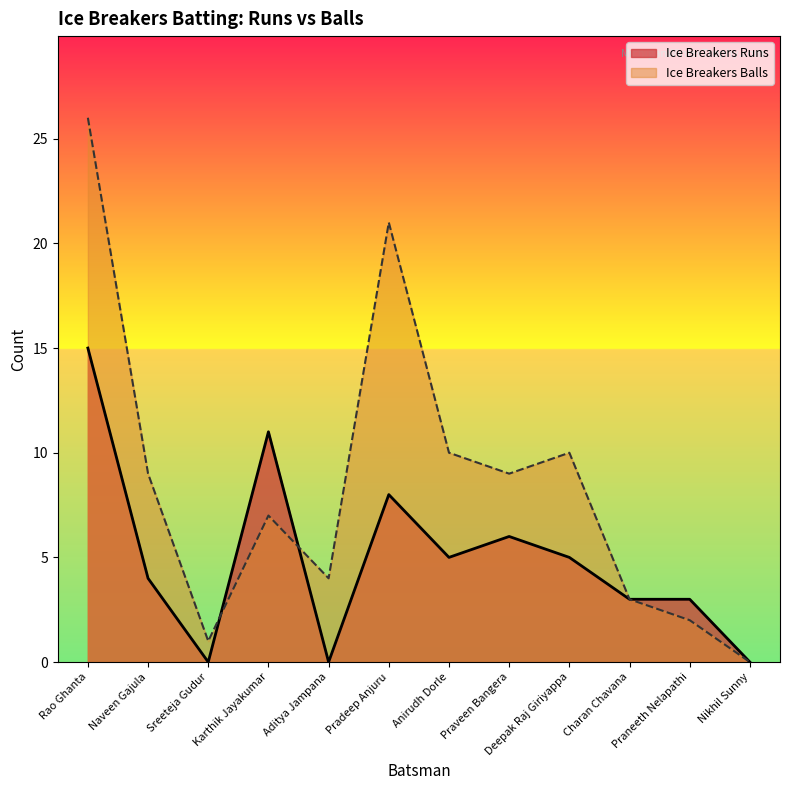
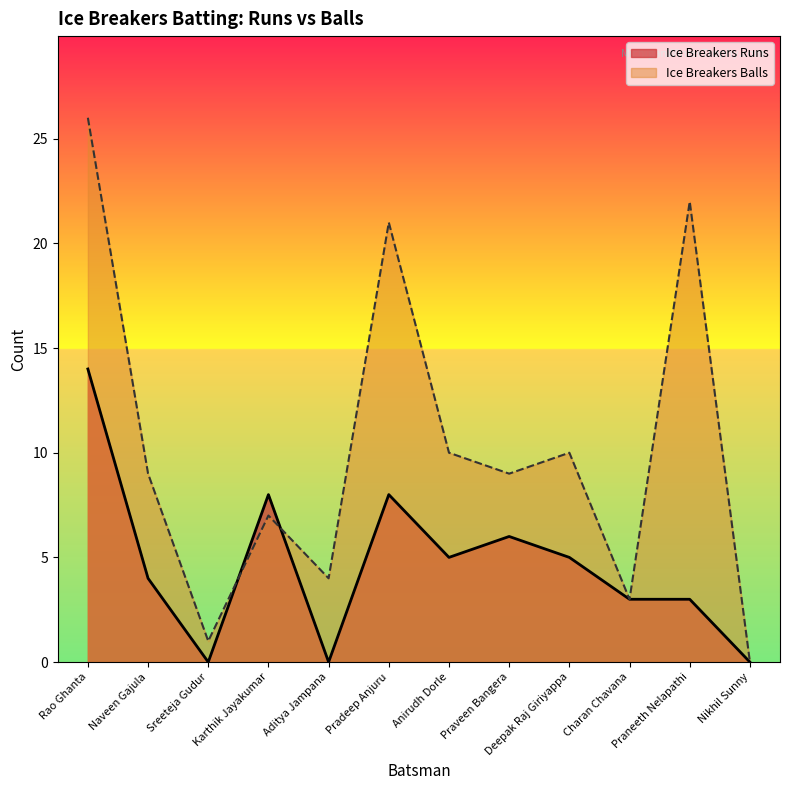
Ice Breakers Runs, Rao Ghanta: 15 -> 14
Ice Breakers Runs, Karthik Jayakumar: 11 -> 8
Ice Breakers Balls, Praneeth Nelapathi: 2 -> 22
